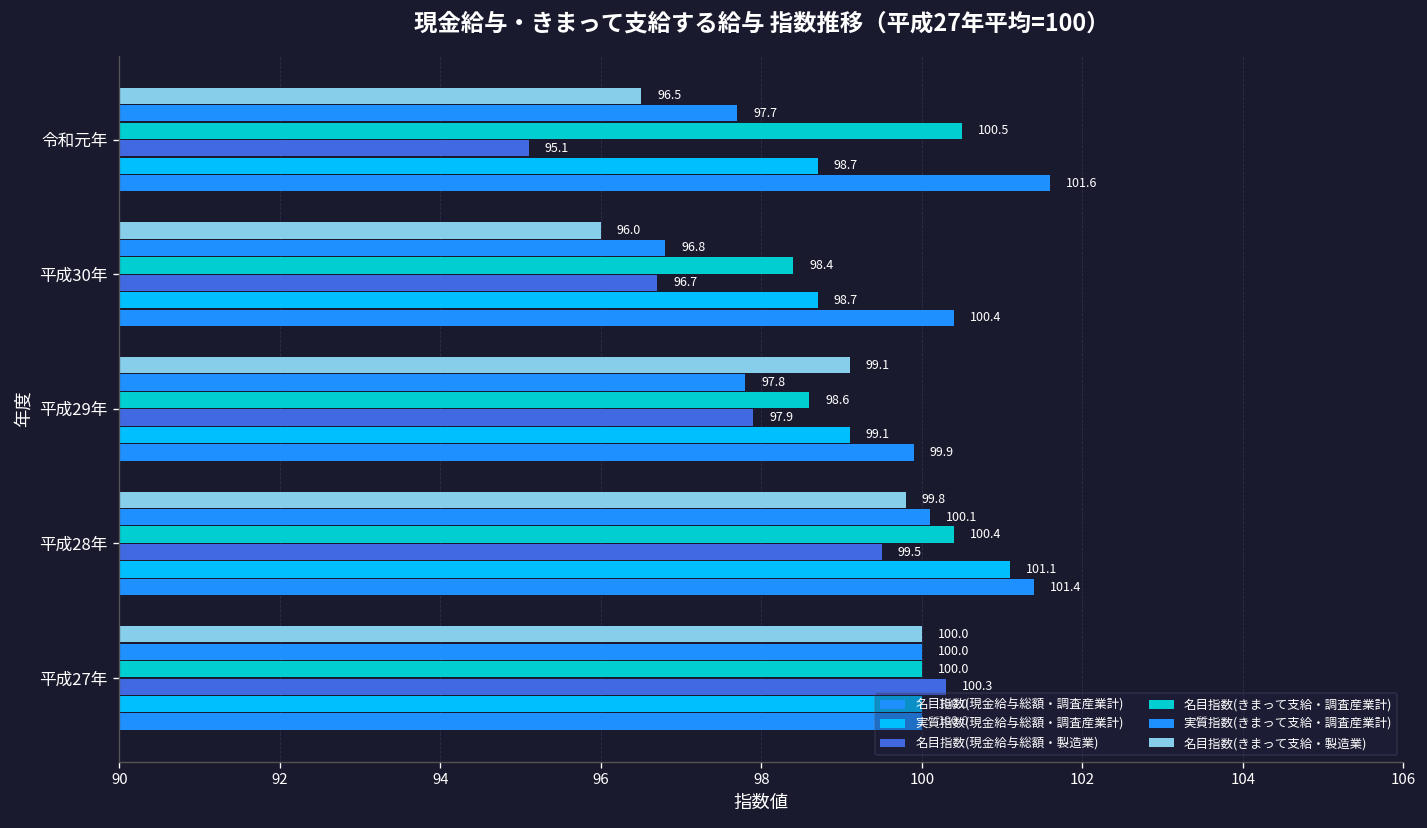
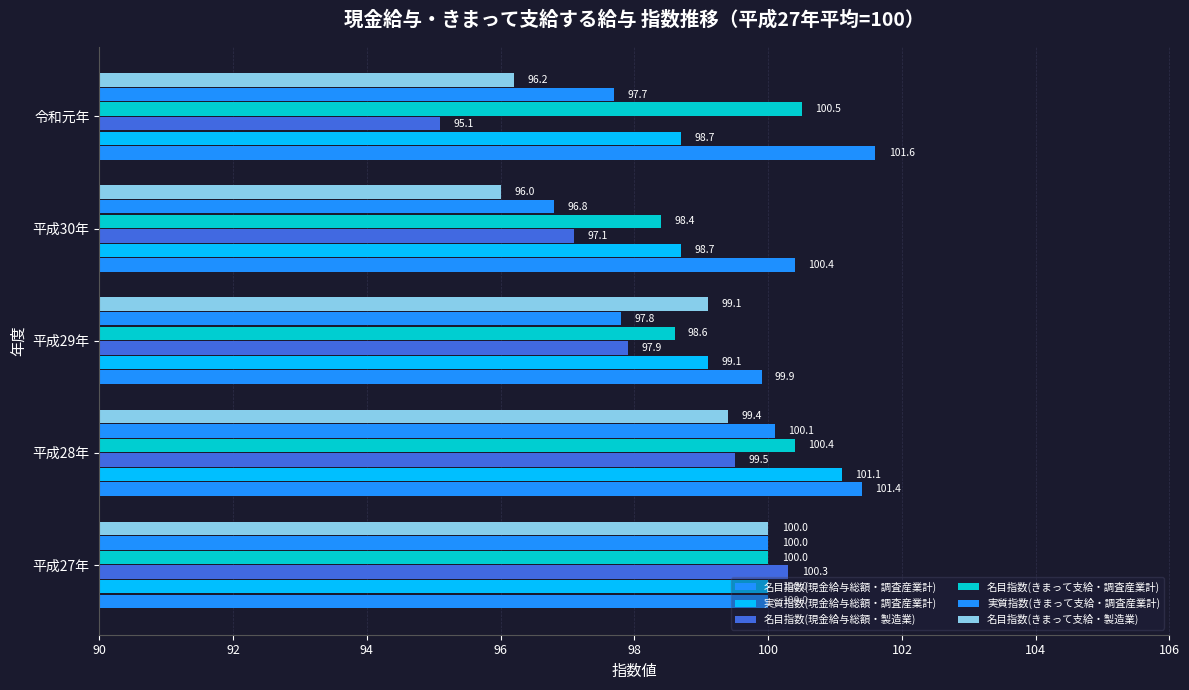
名目指数(きまって支給・製造業), 令和元年: 96.5 -> 96.2
名目指数(現金給与総額・製造業), 平成30年: 96.7 -> 97.1
名目指数(きまって支給・製造業), 平成28年: 99.8 -> 99.4
